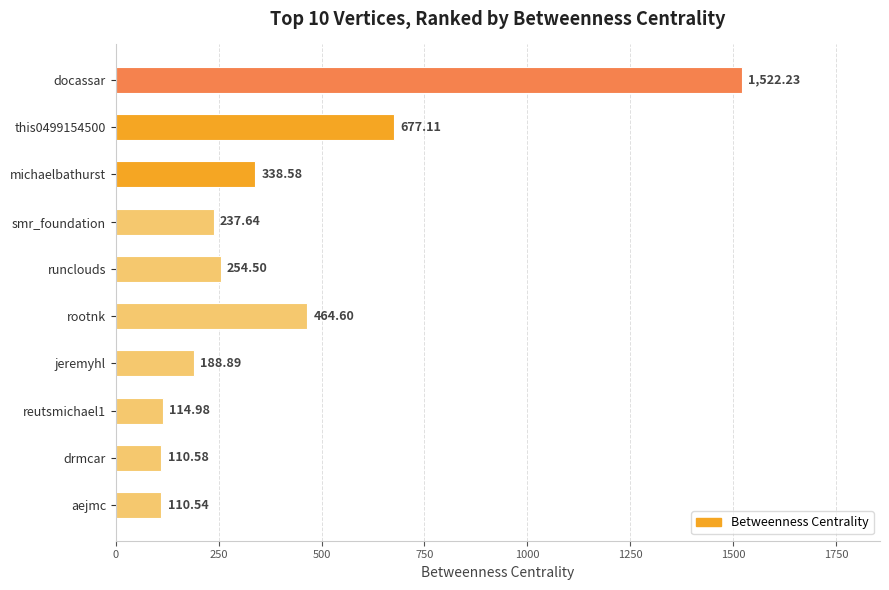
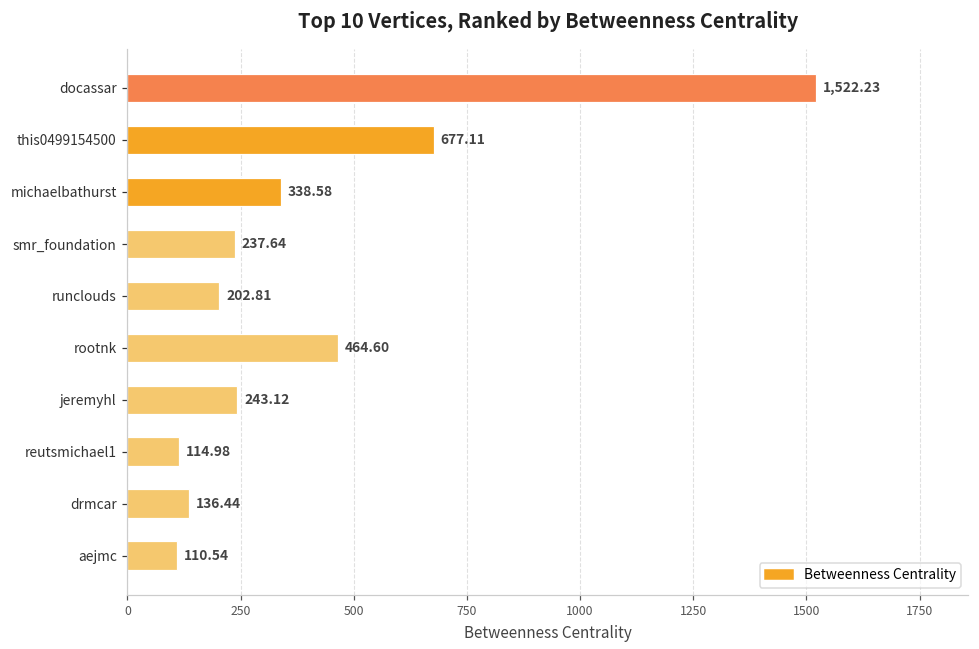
runclouds: 254.50 -> 202.81
jeremyhl: 188.89 -> 243.12
drmcar: 110.58 -> 136.44
